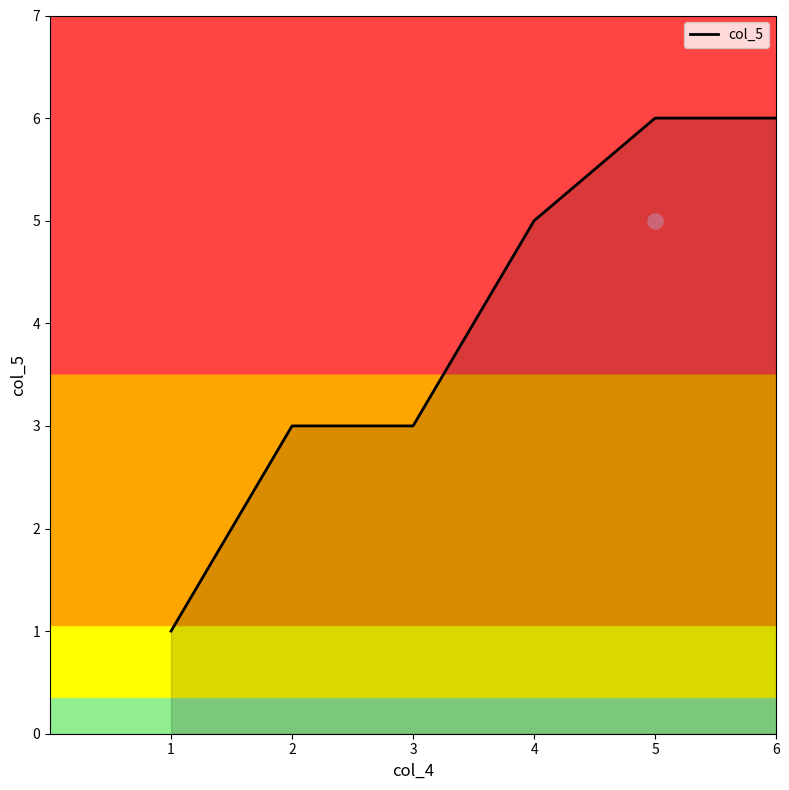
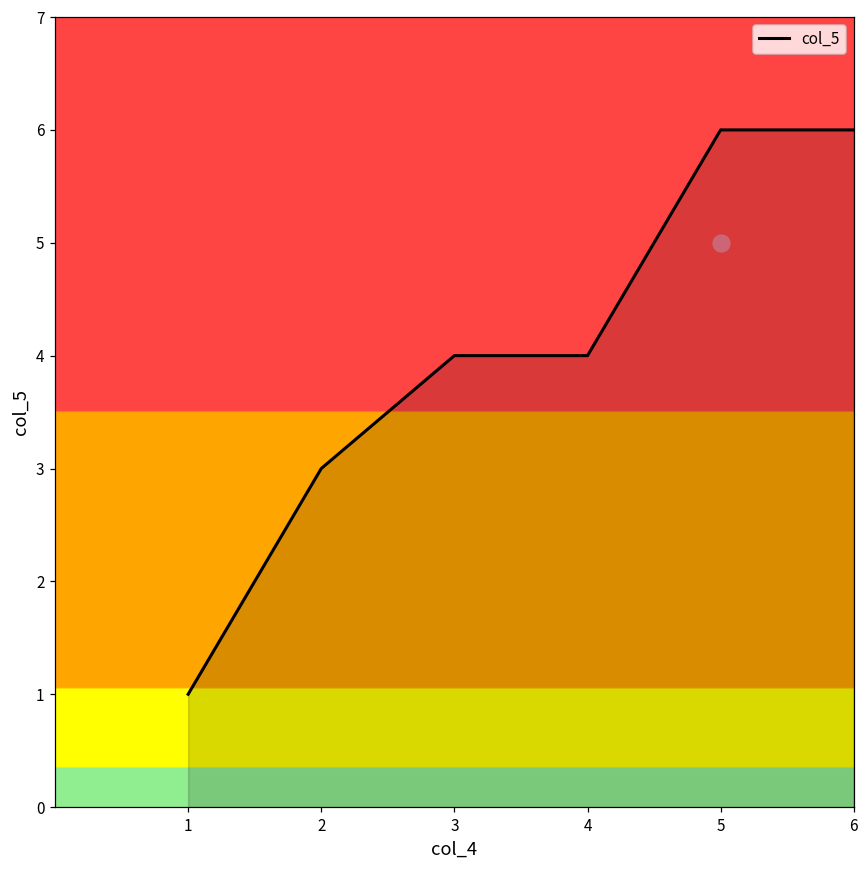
col_5, 3: 3 -> 4
col_5, 4: 5 -> 4
